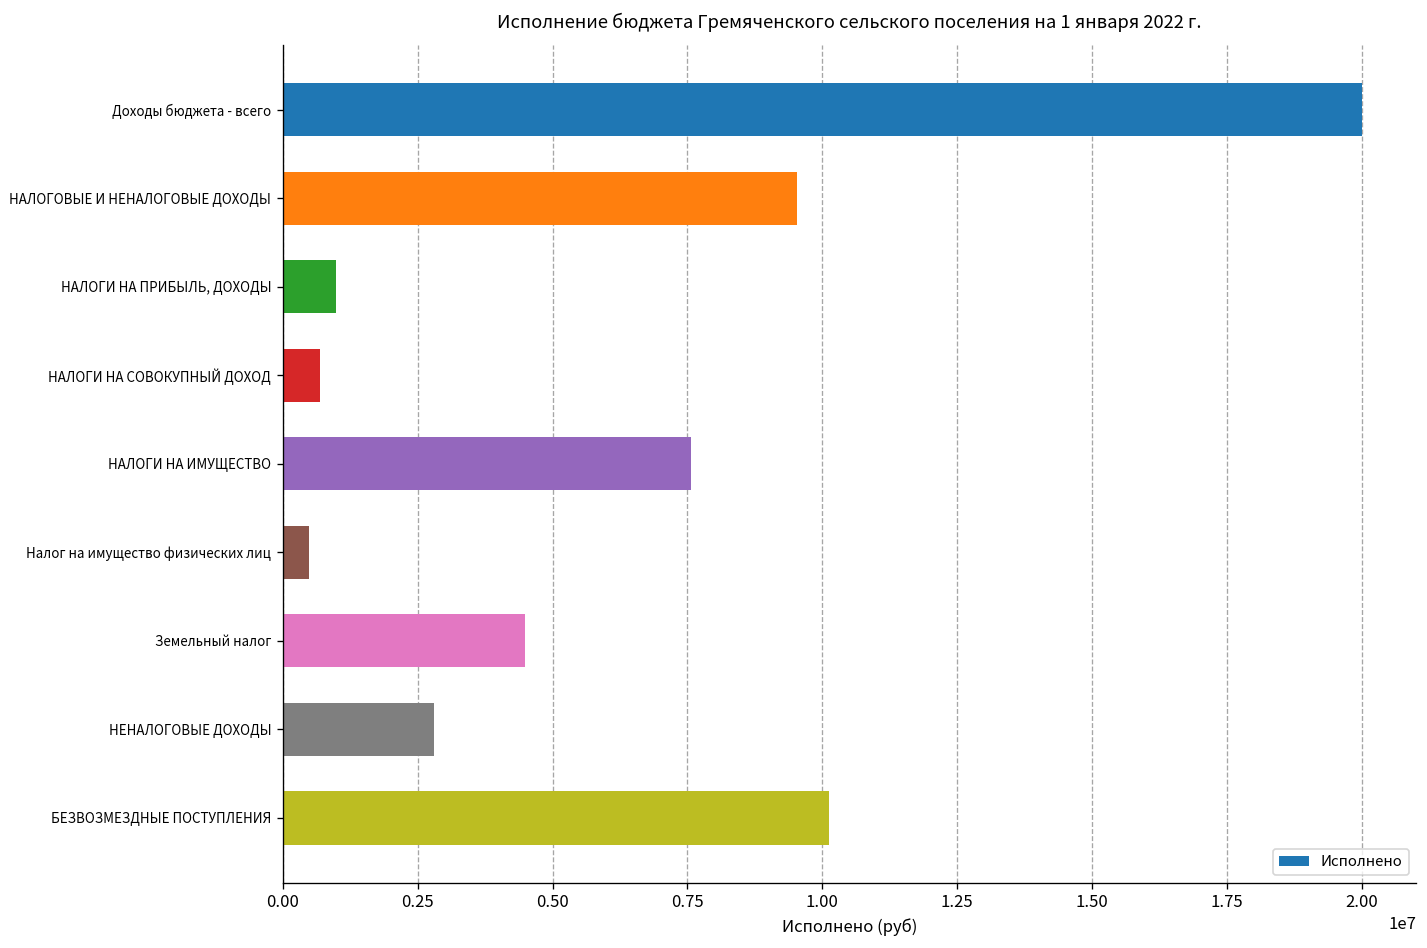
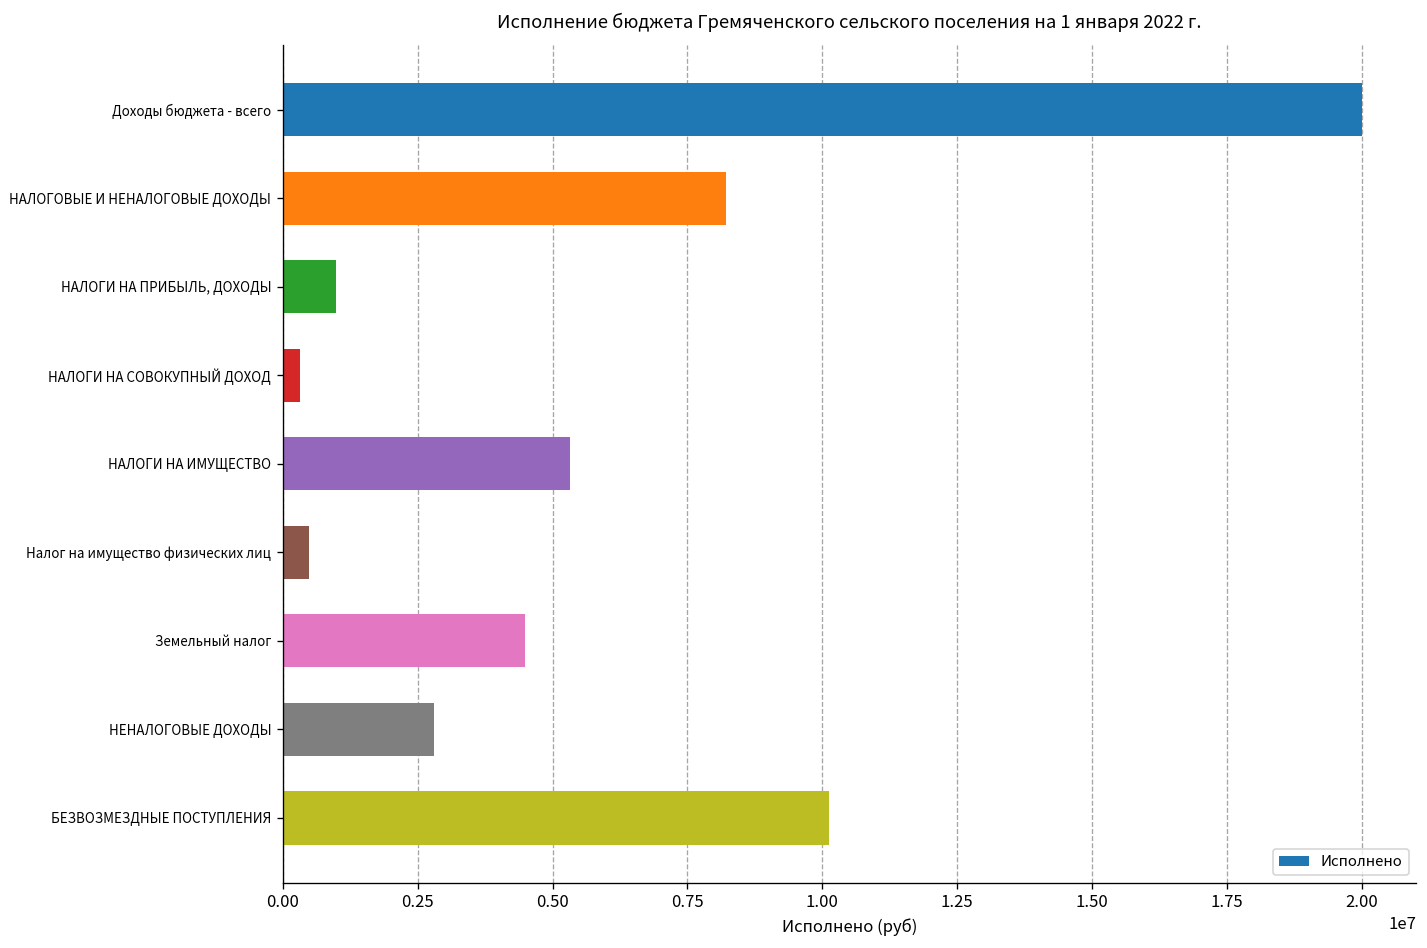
НАЛОГОВЫЕ И НЕНАЛОГОВЫЕ ДОХОДЫ: 9500000 -> 8200000
НАЛОГИ НА СОВОКУПНЫЙ ДОХОД: 700000 -> 300000
НАЛОГИ НА ИМУЩЕСТВО: 7600000 -> 5300000
